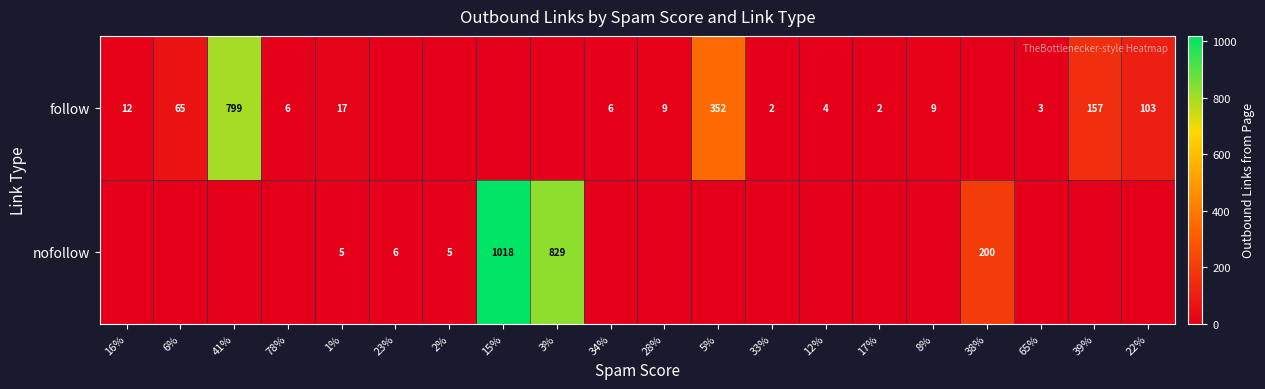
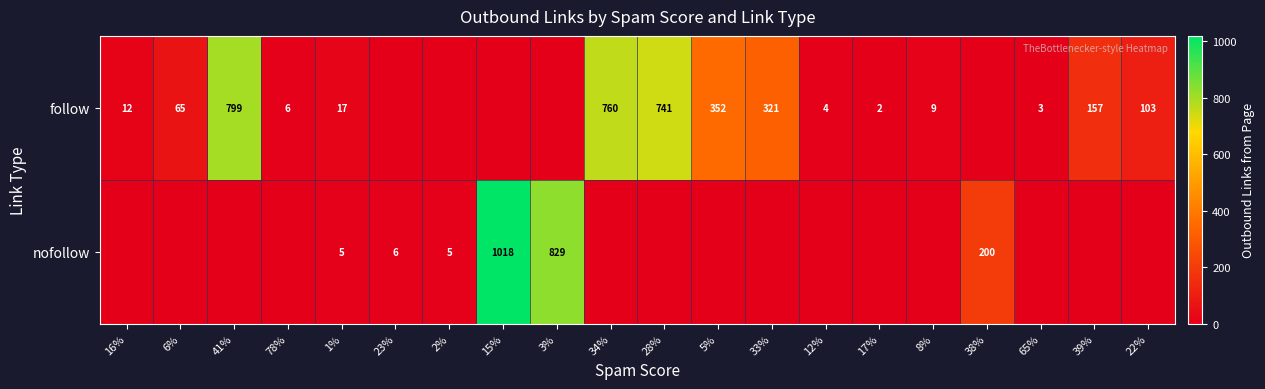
follow, 34%: 6 -> 760
follow, 28%: 9 -> 741
follow, 33%: 2 -> 321
